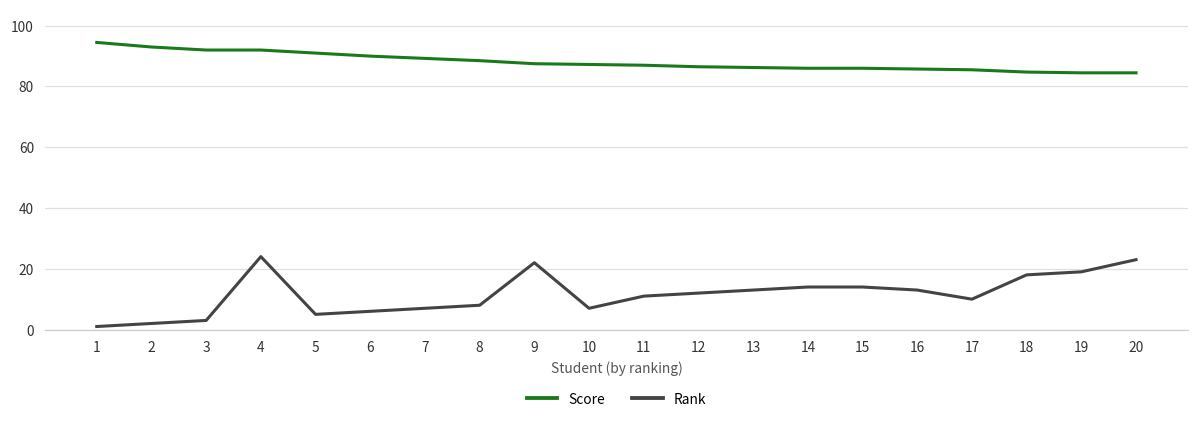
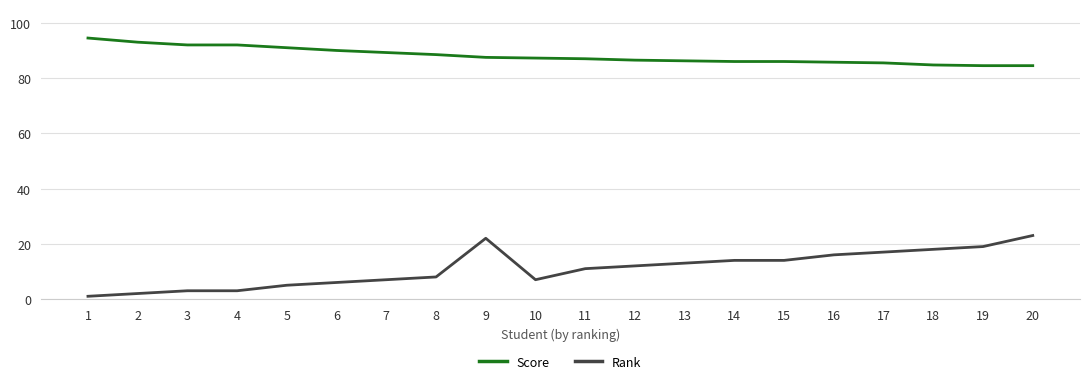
Rank, 4: 24 -> 3
Rank, 16: 13 -> 16
Rank, 17: 10 -> 17
